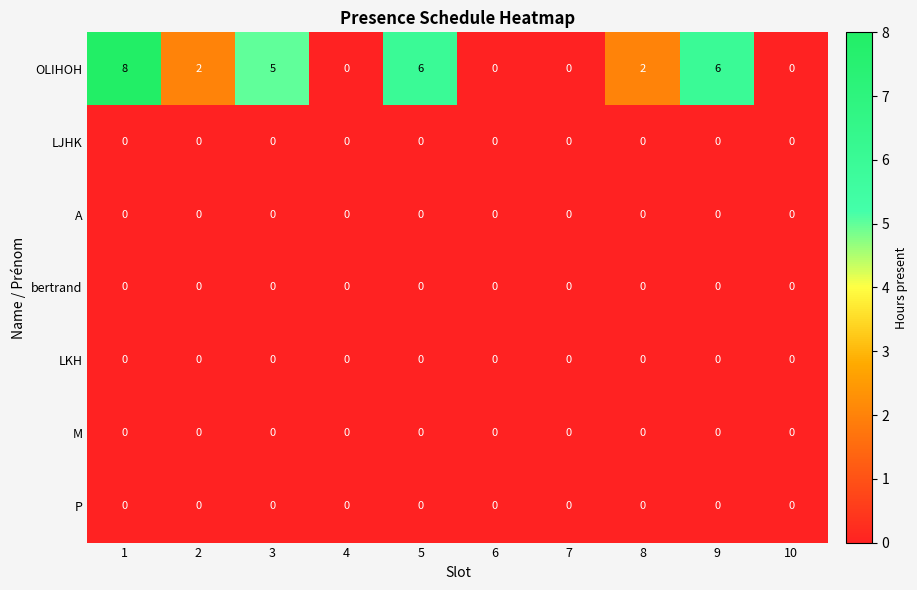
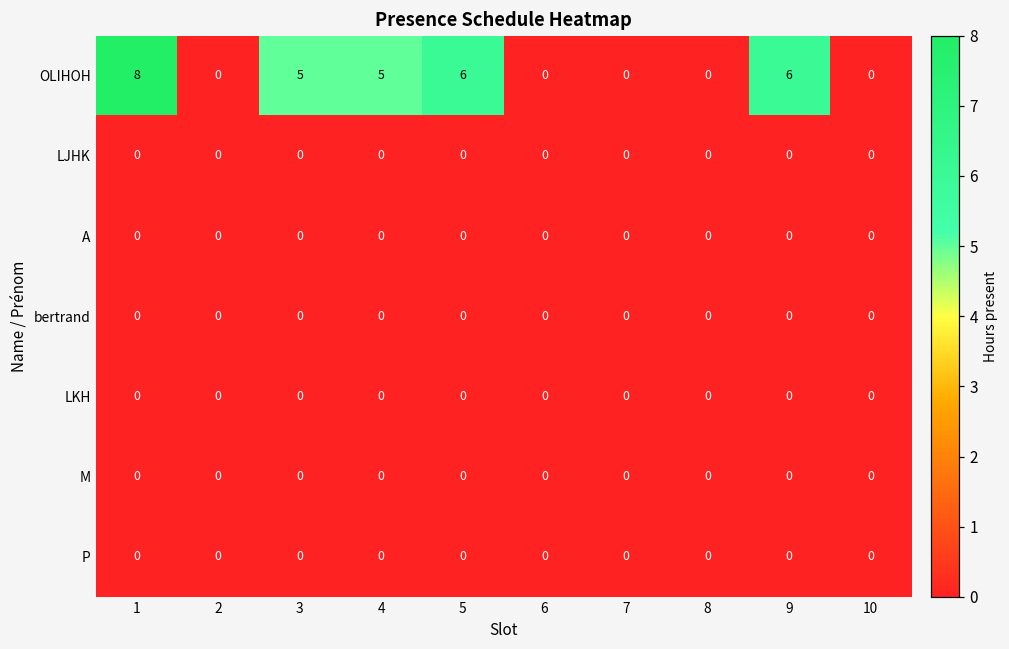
OLIHOH, 2: 2 -> 0
OLIHOH, 4: 0 -> 5
OLIHOH, 8: 2 -> 0
